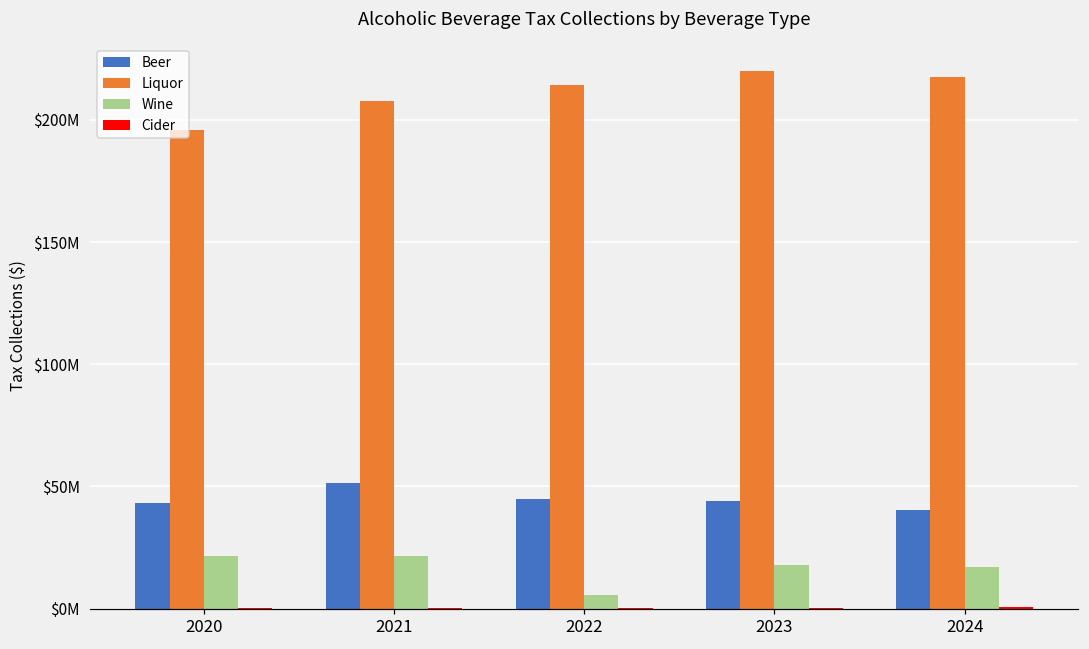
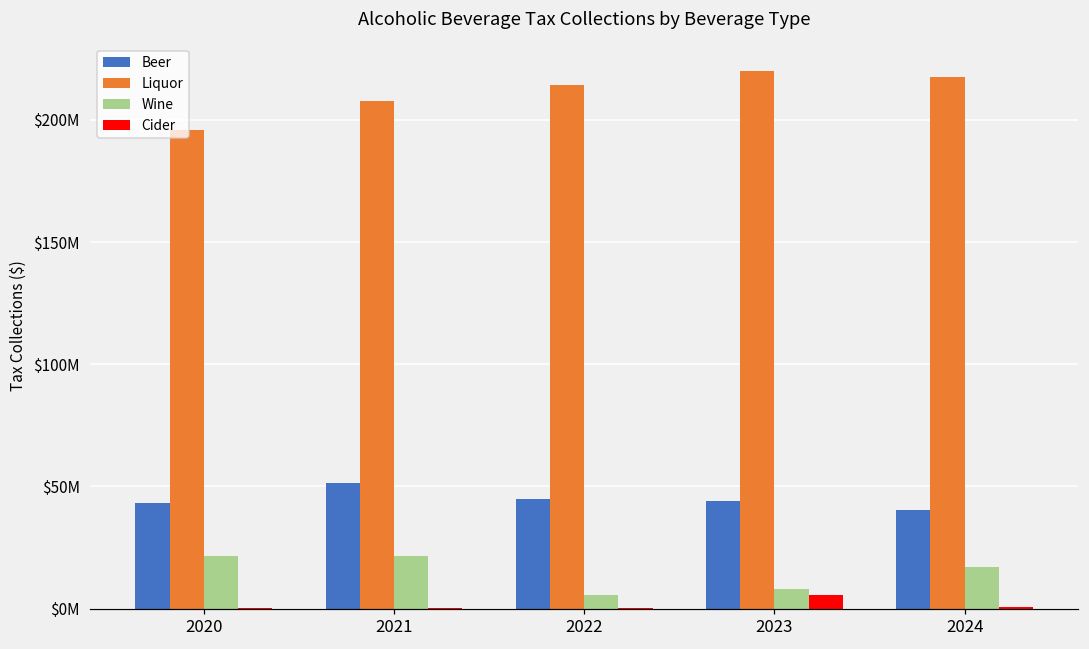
Wine, 2023: $18000000 -> $8000000
Cider, 2023: $0 -> $5000000
